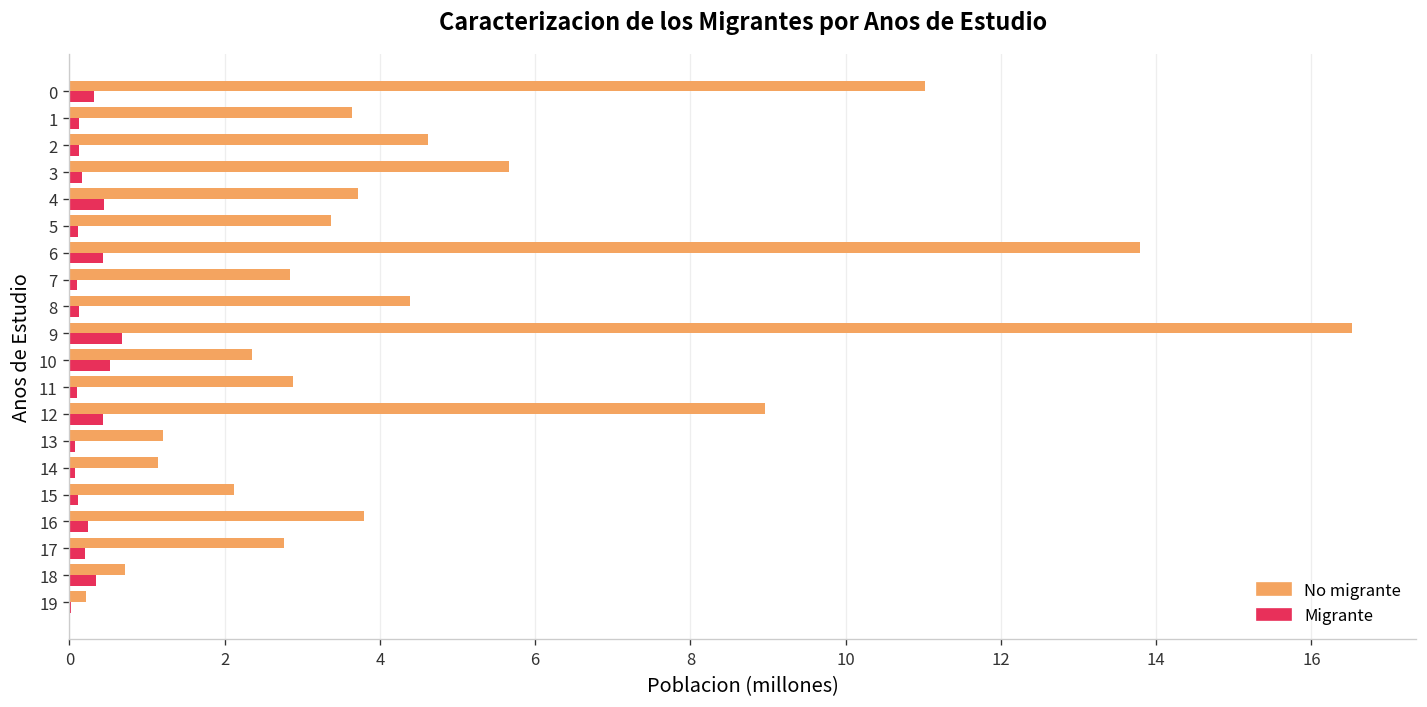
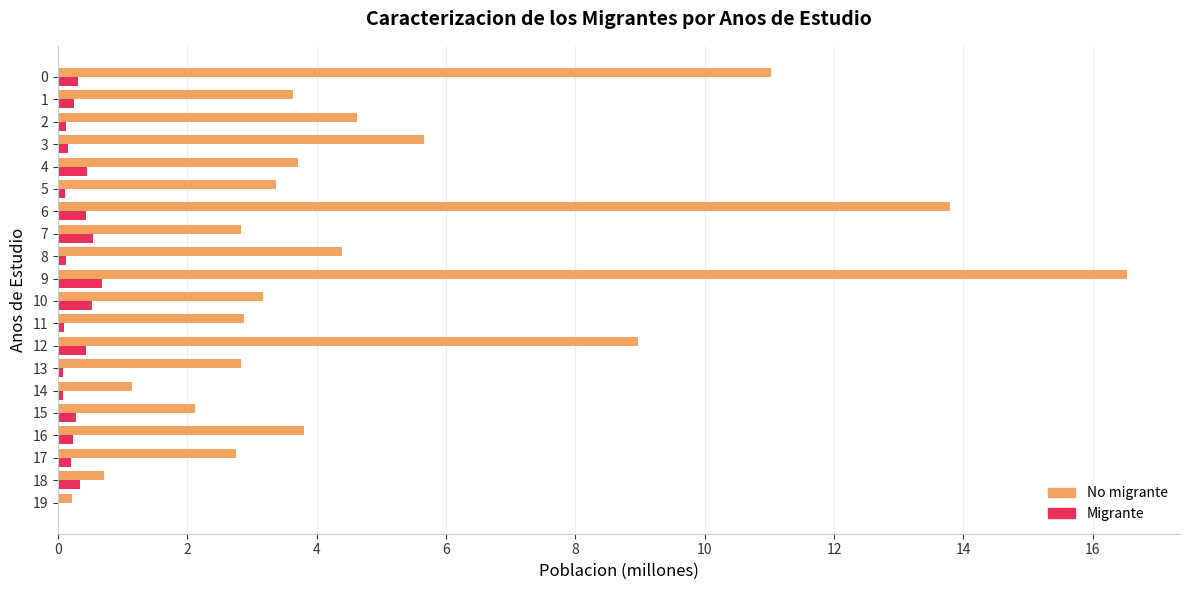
Migrante, 1: 0.1 -> 0.3
Migrante, 7: 0.1 -> 0.5
No migrante, 10: 2.3 -> 3.2
No migrante, 13: 1.2 -> 2.8
Migrante, 15: 0.1 -> 0.3
